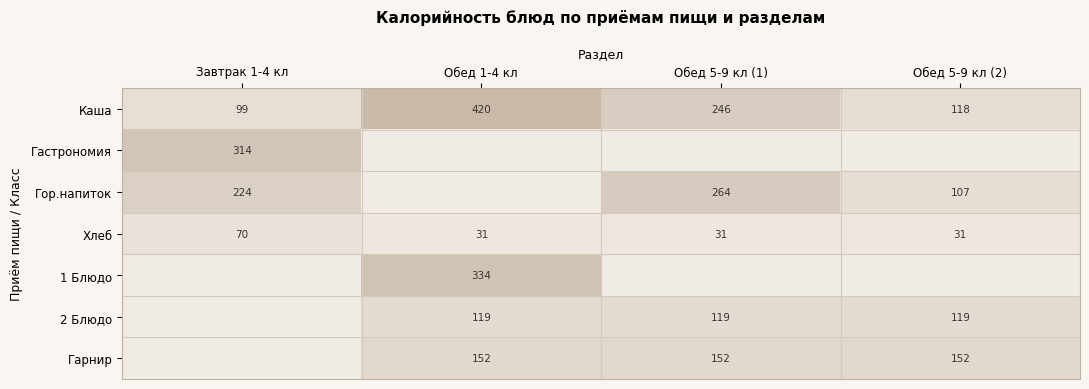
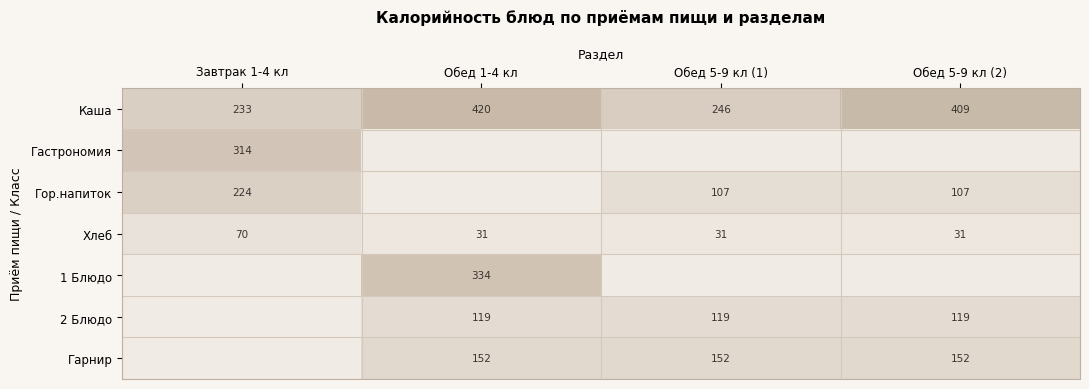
Каша, Завтрак 1-4 кл: 99 -> 233
Каша, Обед 5-9 кл (2): 118 -> 409
Гор.напиток, Обед 5-9 кл (1): 264 -> 107
